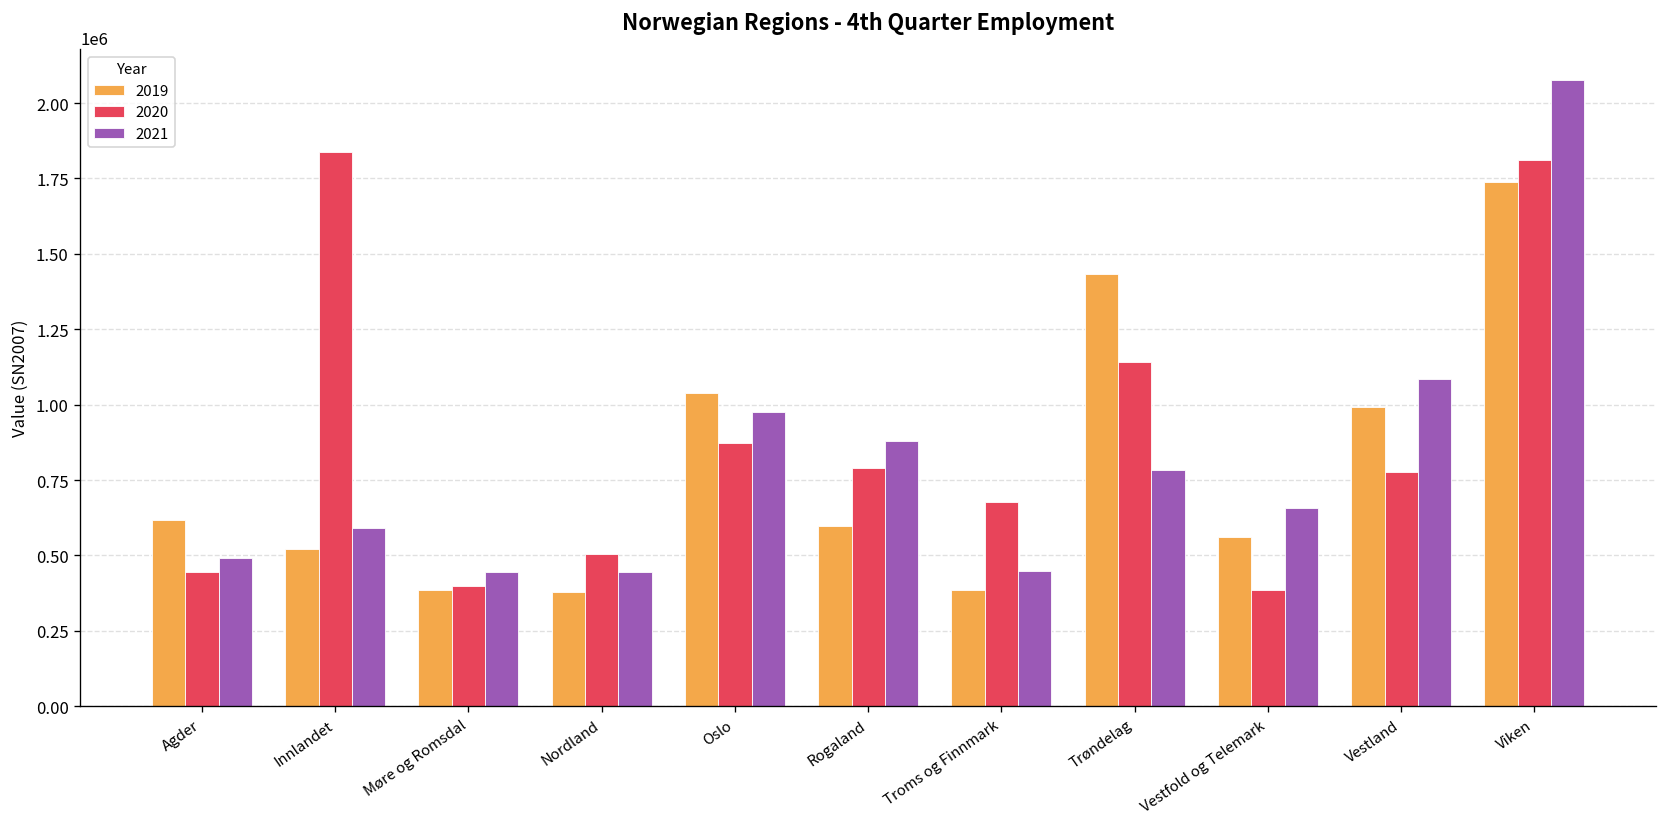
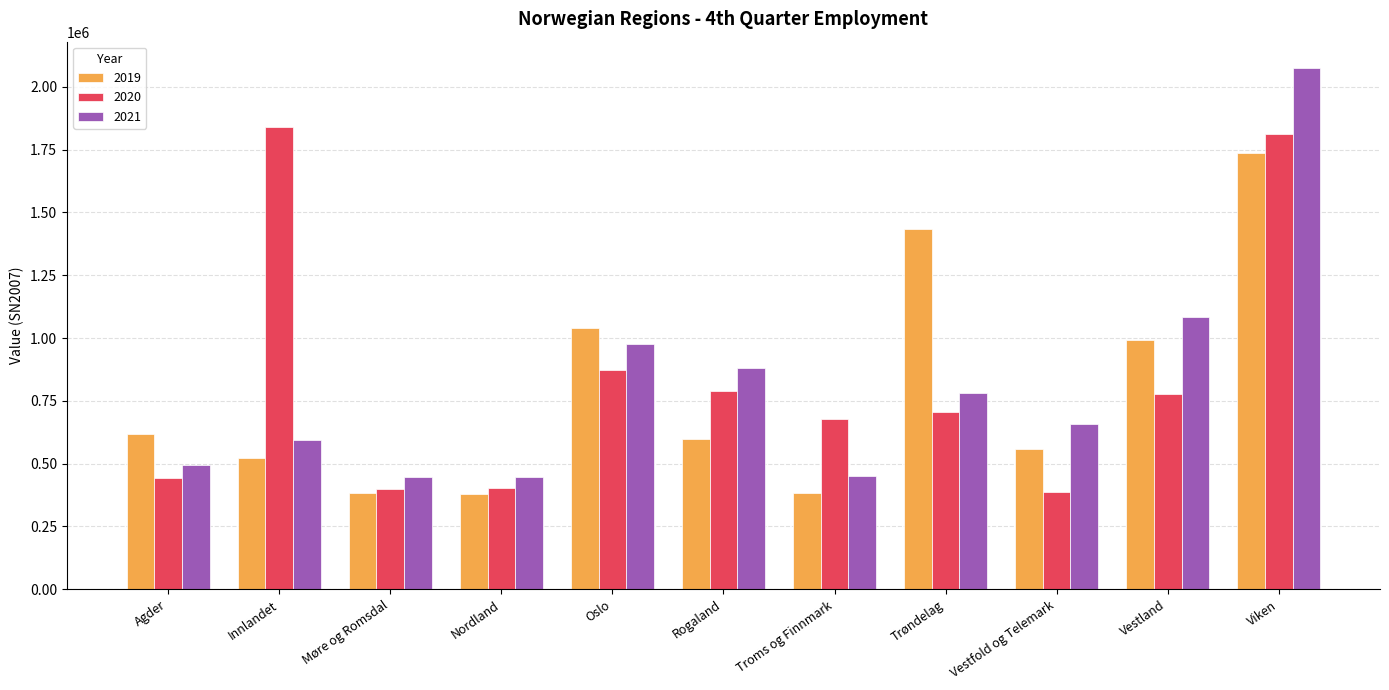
2020, Nordland: 510000 -> 400000
2020, Trøndelag: 1140000 -> 710000
